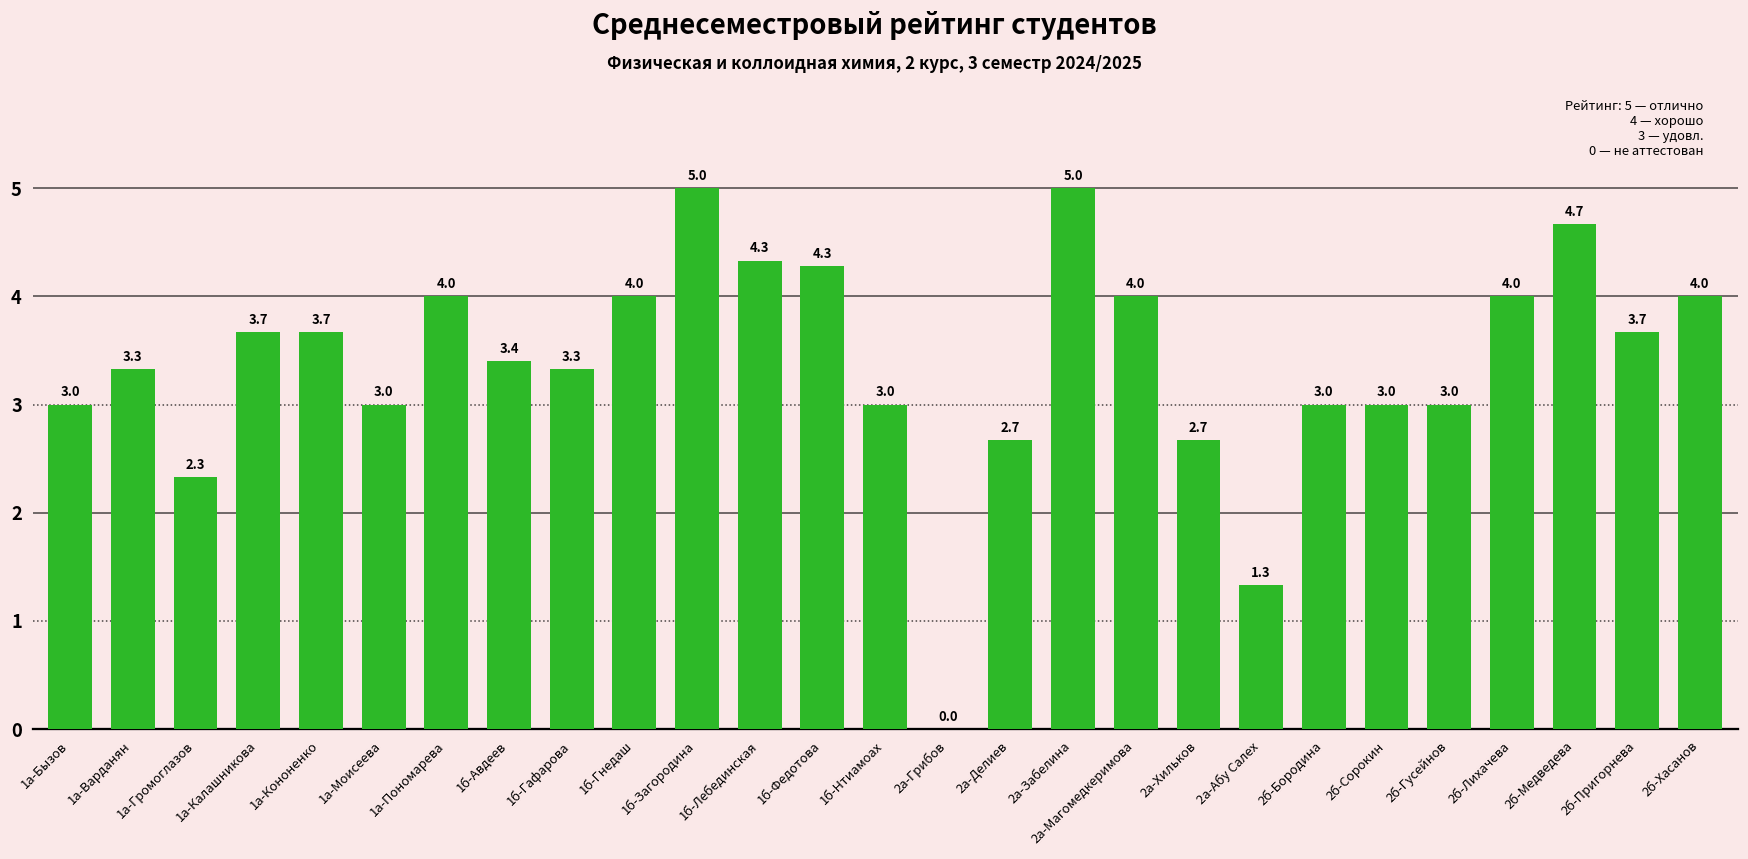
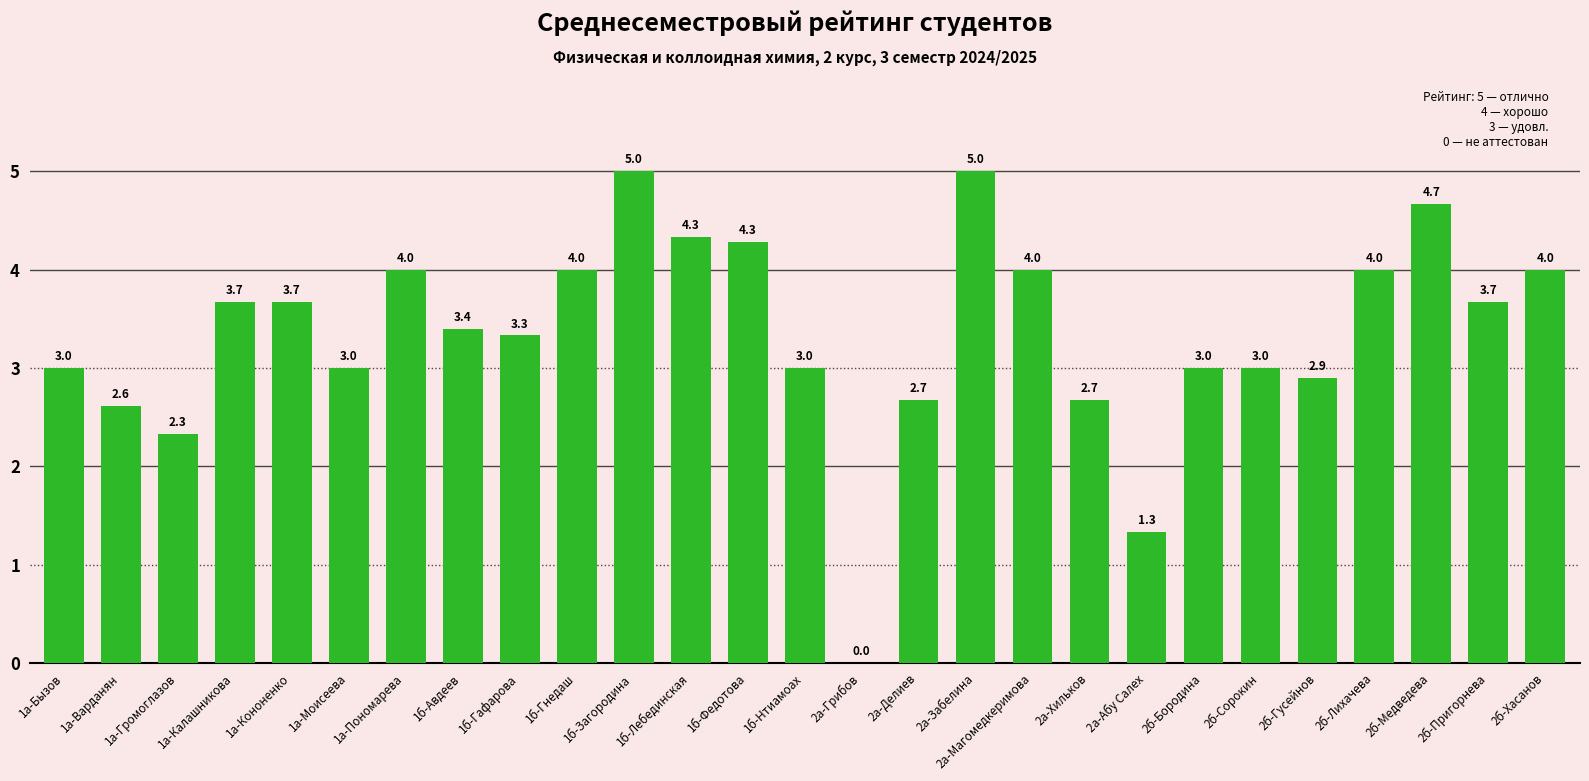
1а-Варданян: 3.3 -> 2.6
2б-Гусейнов: 3.0 -> 2.9
